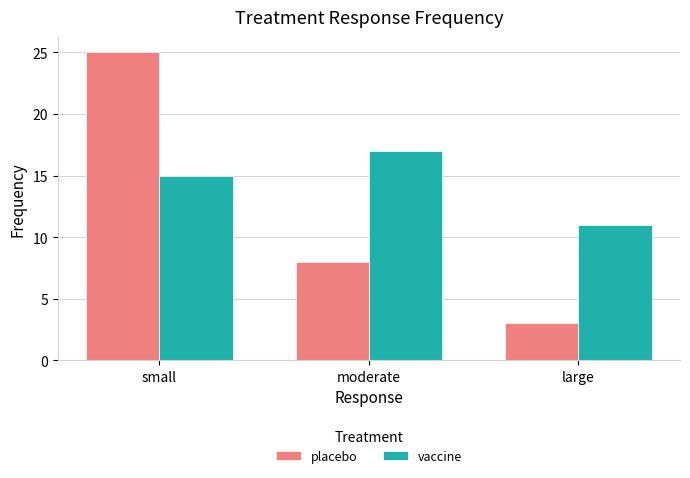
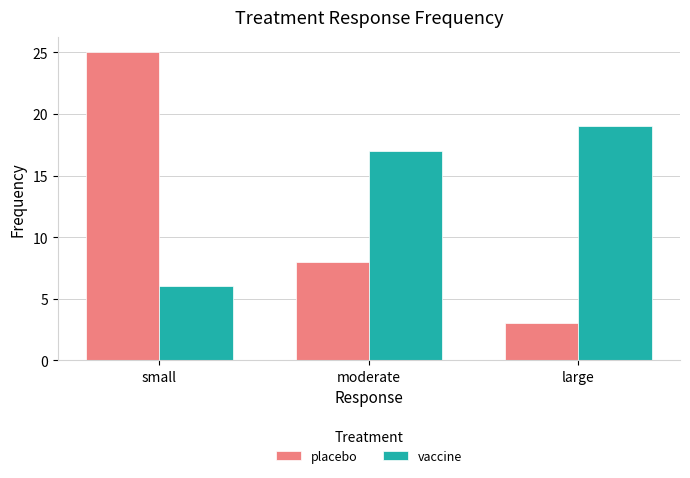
vaccine, small: 15 -> 6
vaccine, large: 11 -> 19
